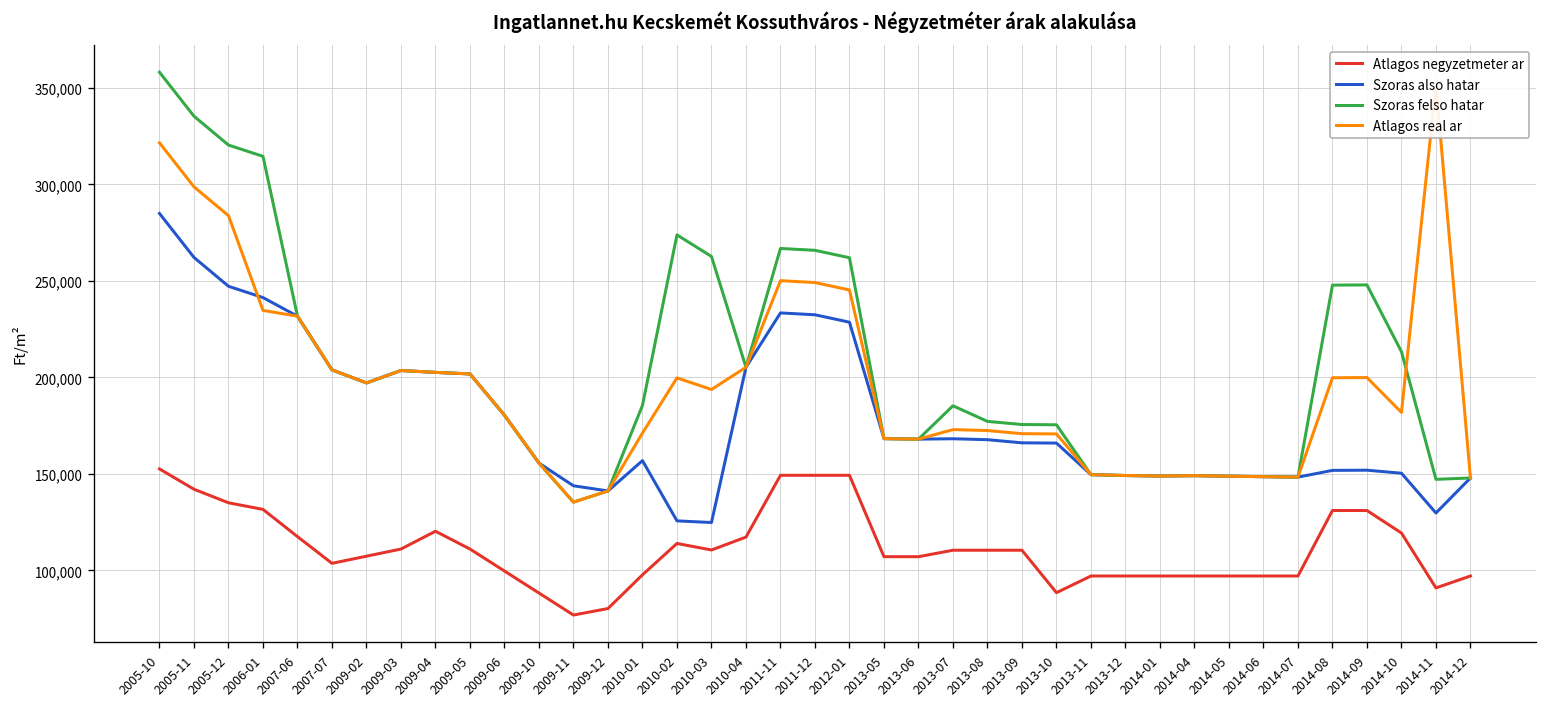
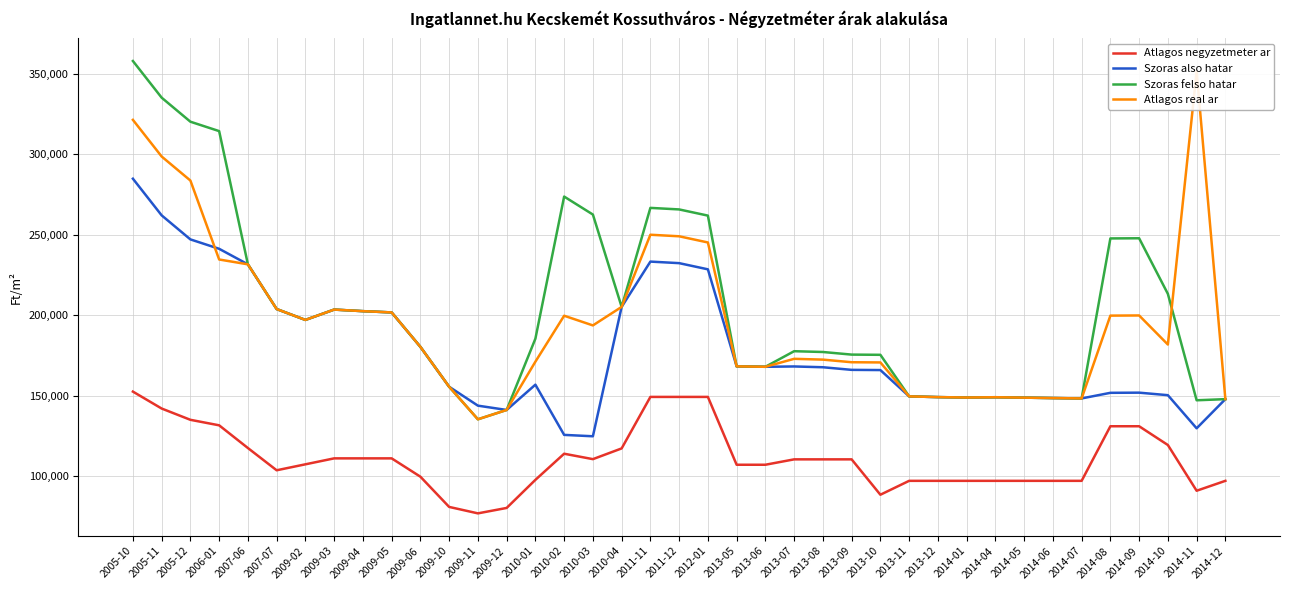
Atlagos negyzetmeter ar, 2009-04: 120,000 -> 111,000
Atlagos negyzetmeter ar, 2009-10: 88,000 -> 81,000
Szoras felso hatar, 2013-07: 185,000 -> 178,000
